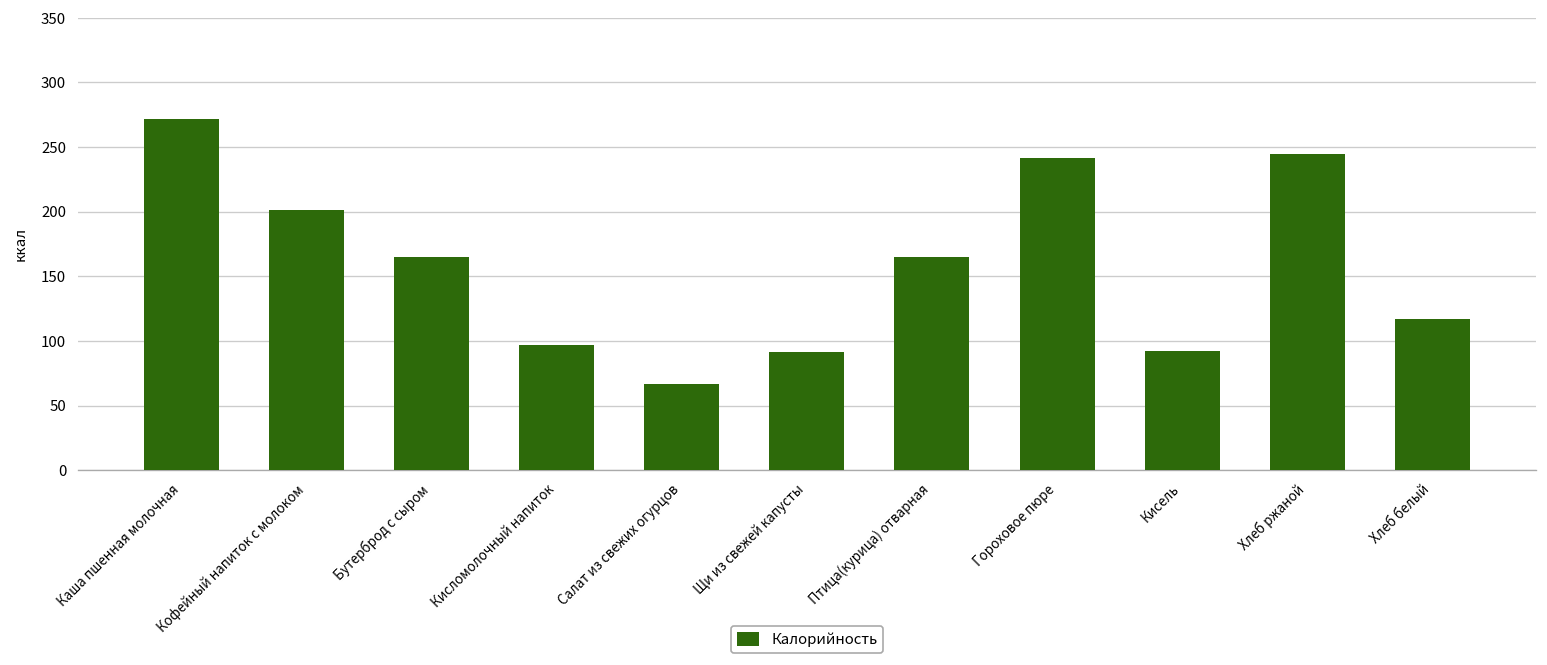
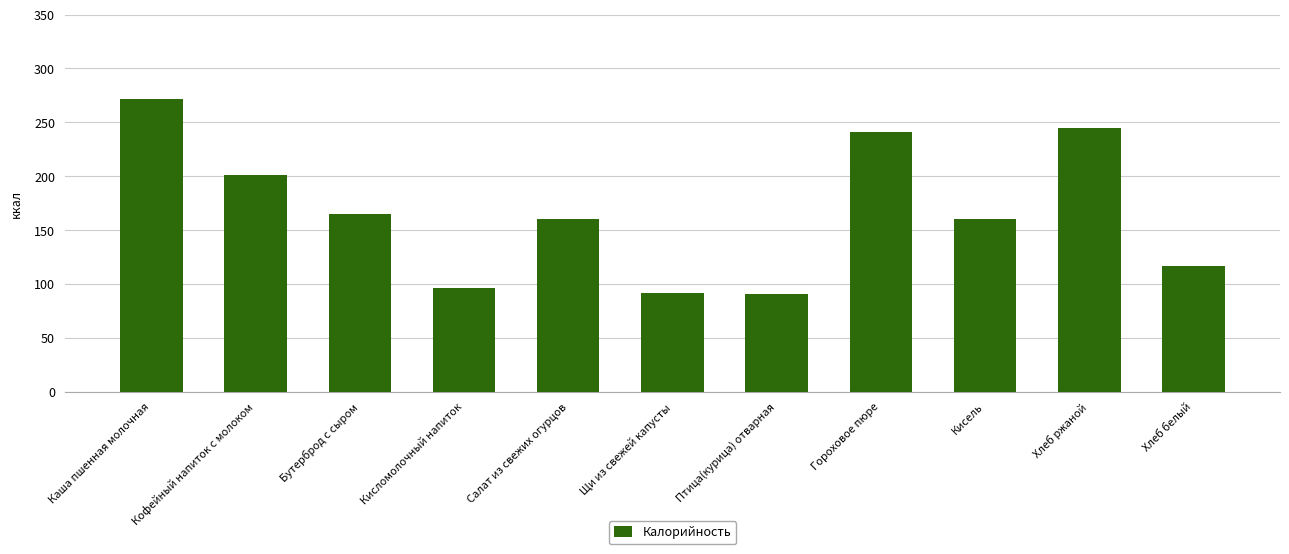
Салат из свежих огурцов: 67 -> 161
Птица(курица) отварная: 165 -> 91
Кисель: 92 -> 161
